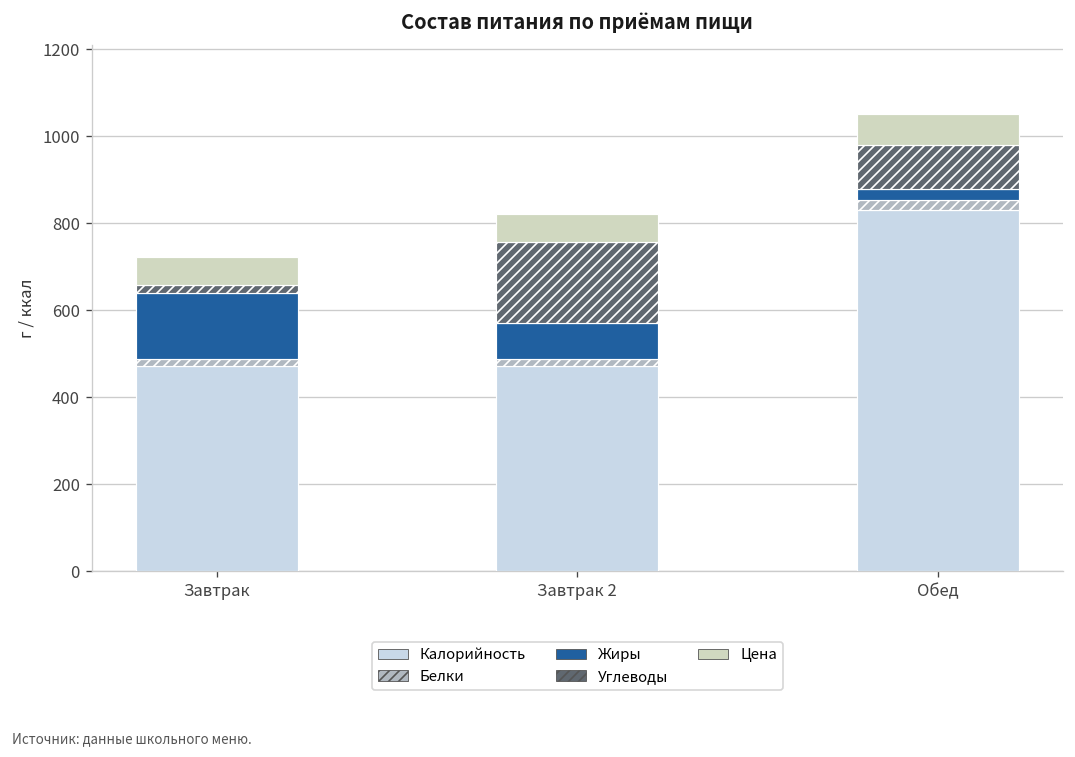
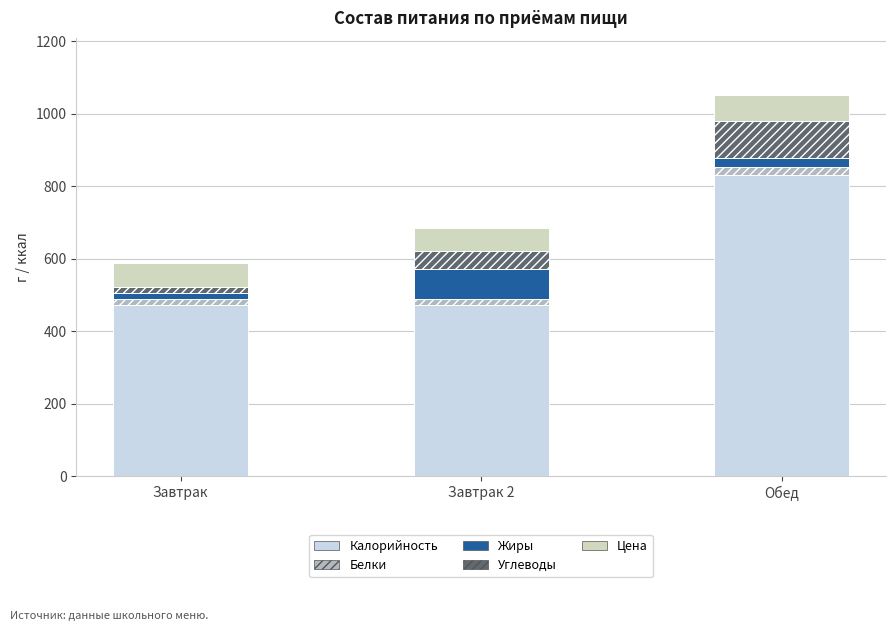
Жиры, Завтрак: 150 -> 20
Углеводы, Завтрак 2: 190 -> 50
